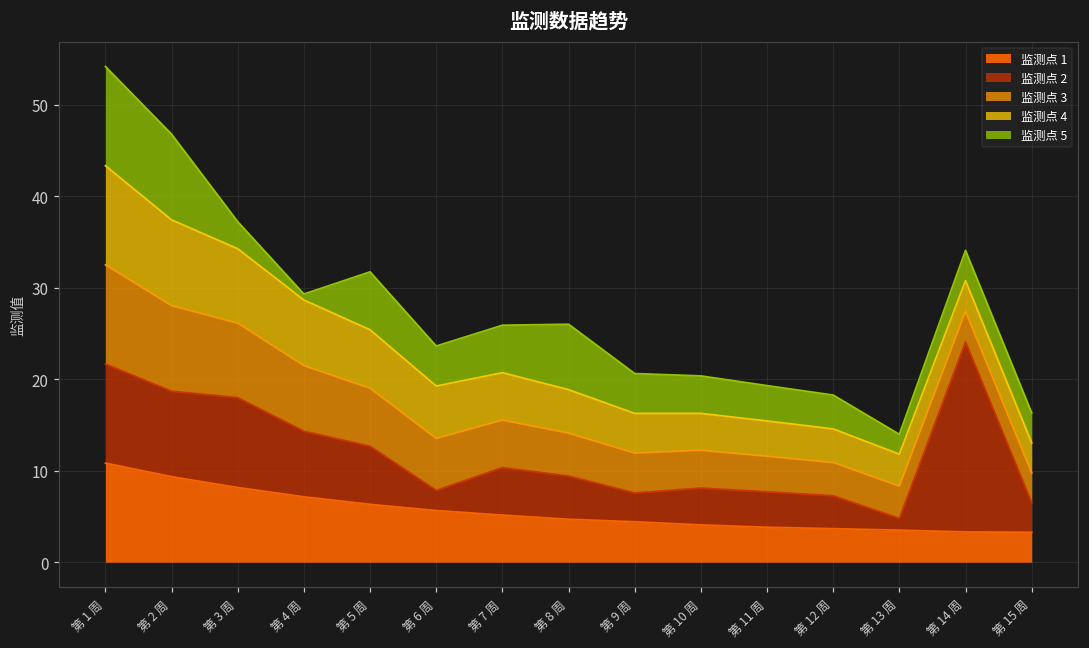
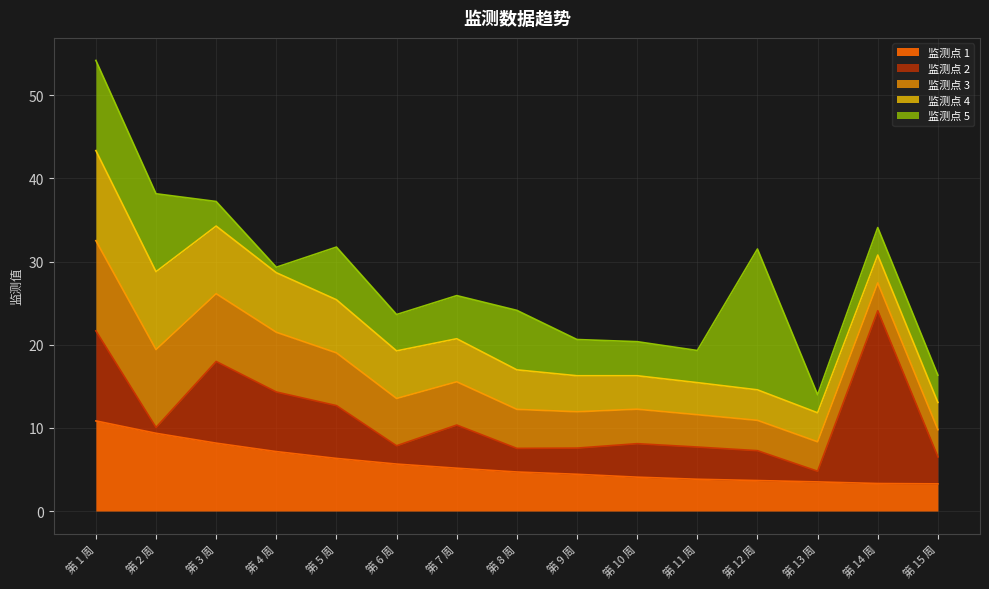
监测点 2, 第 2 周: 9 -> 1
监测点 2, 第 8 周: 5 -> 3
监测点 5, 第 12 周: 4 -> 17
